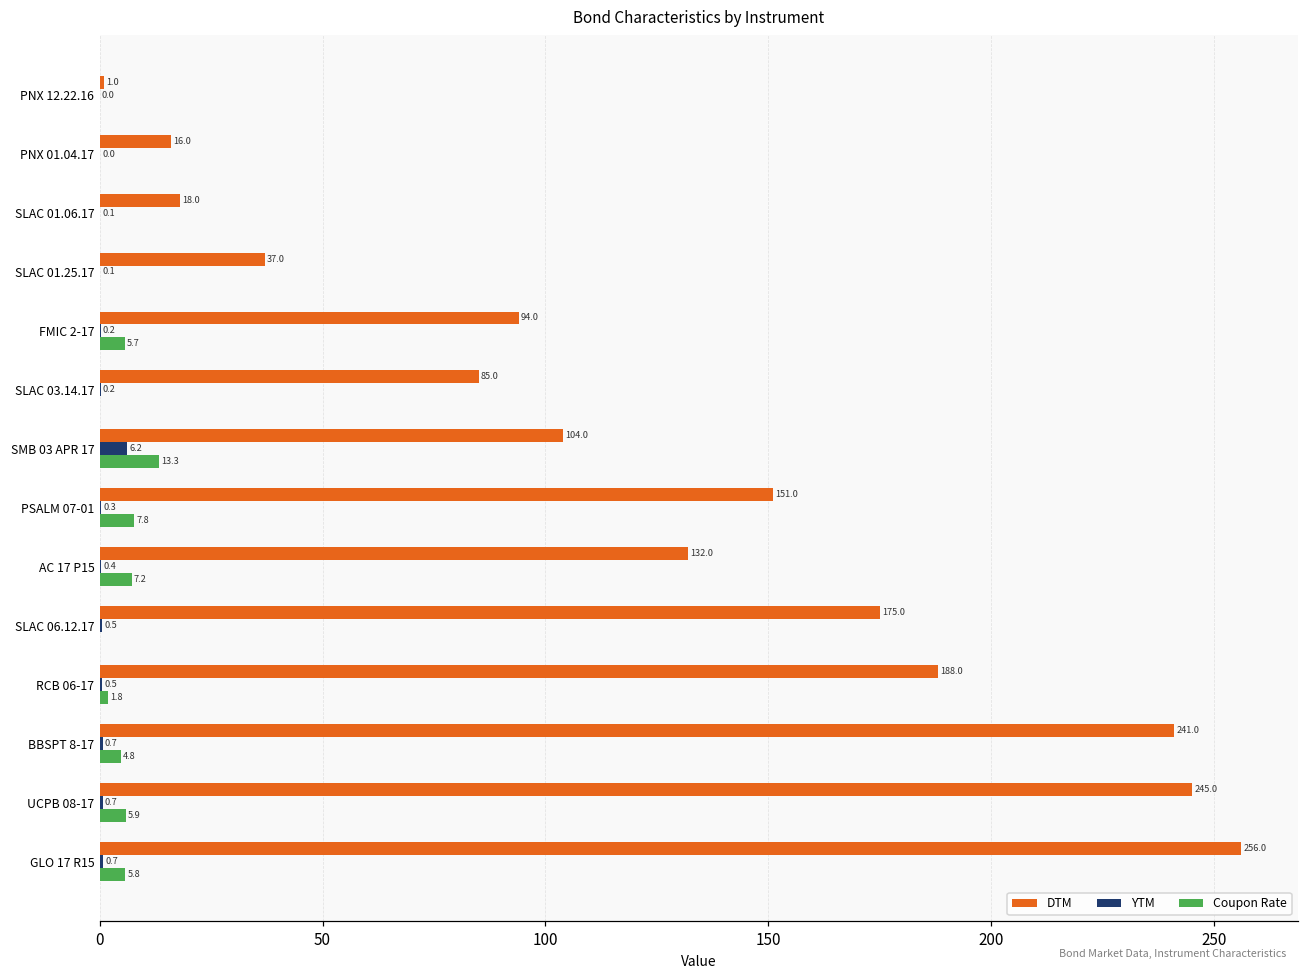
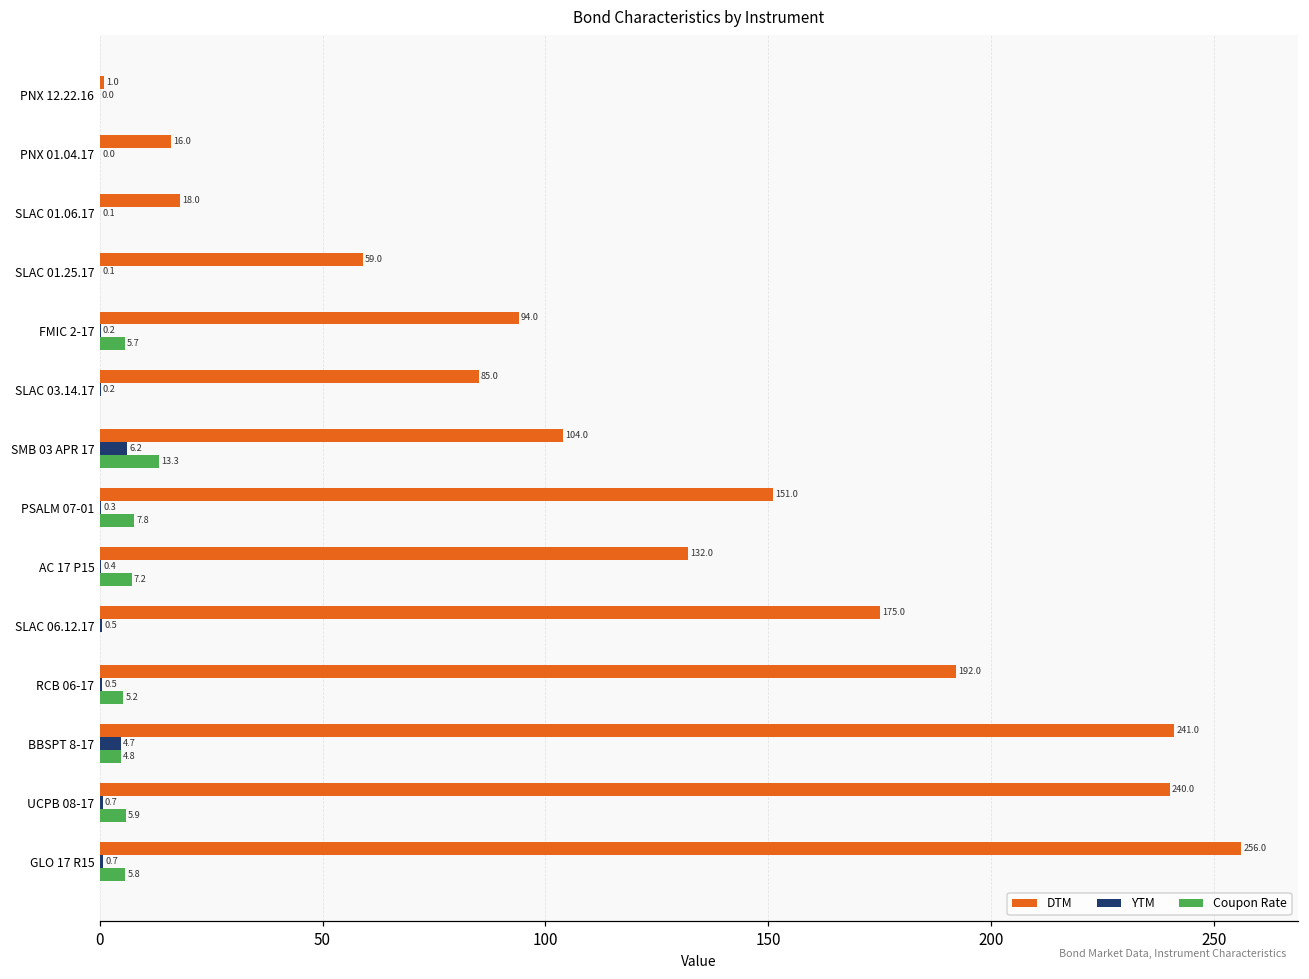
DTM, SLAC 01.25.17: 37.0 -> 59.0
DTM, RCB 06-17: 188.0 -> 192.0
Coupon Rate, RCB 06-17: 1.8 -> 5.2
YTM, BBSPT 8-17: 0.7 -> 4.7
DTM, UCPB 08-17: 245.0 -> 240.0
